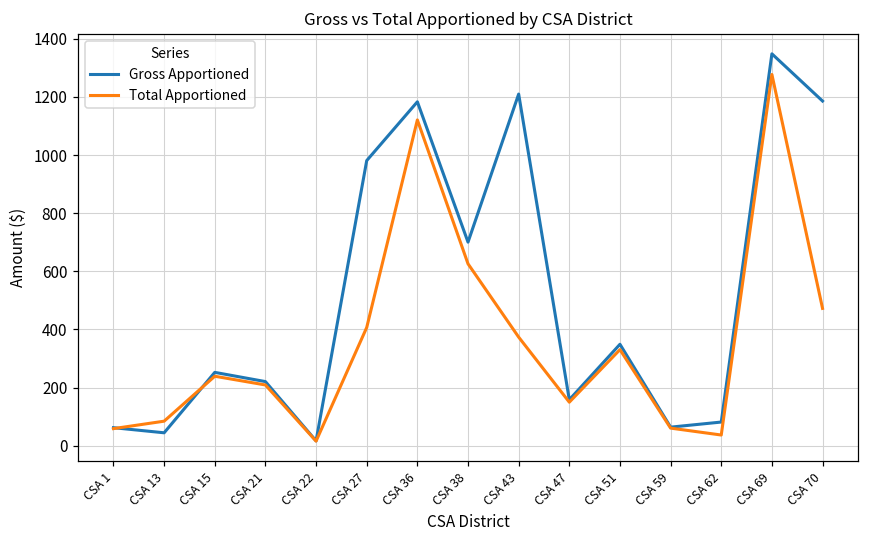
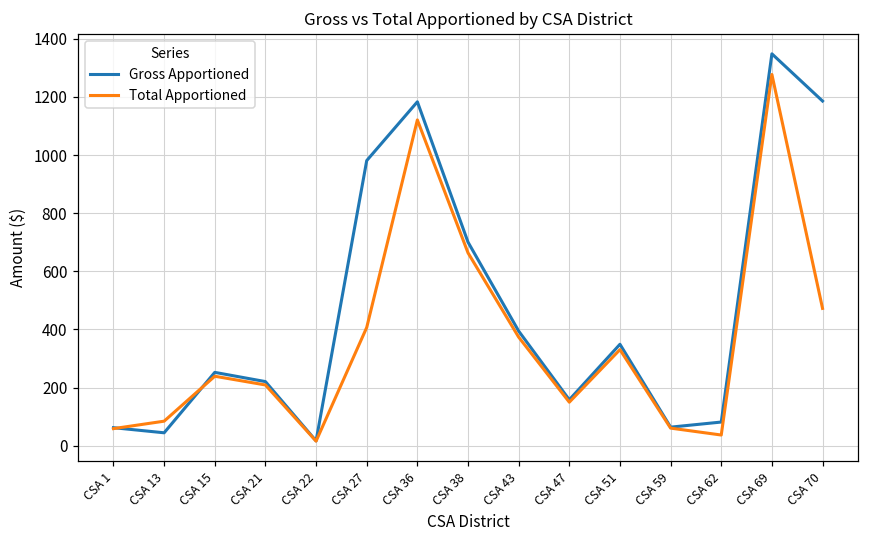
Total Apportioned, CSA 38: 630 -> 660
Gross Apportioned, CSA 43: 1210 -> 390
